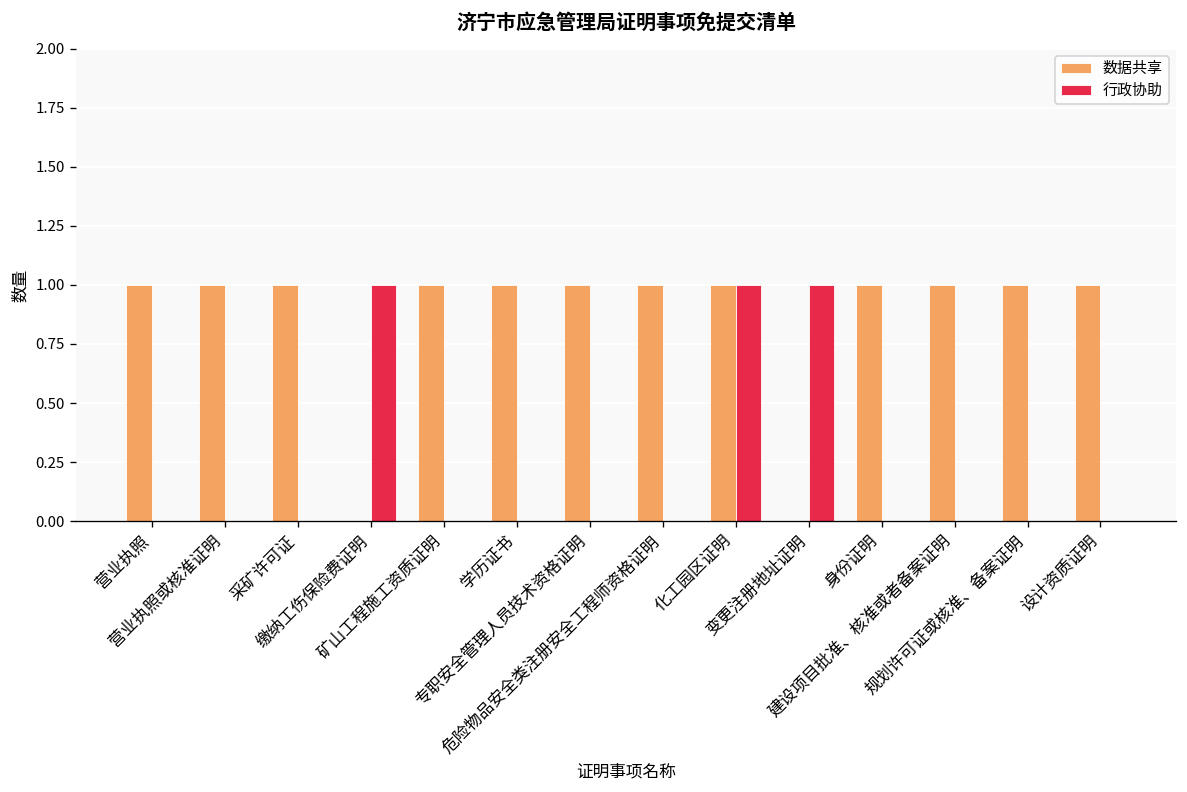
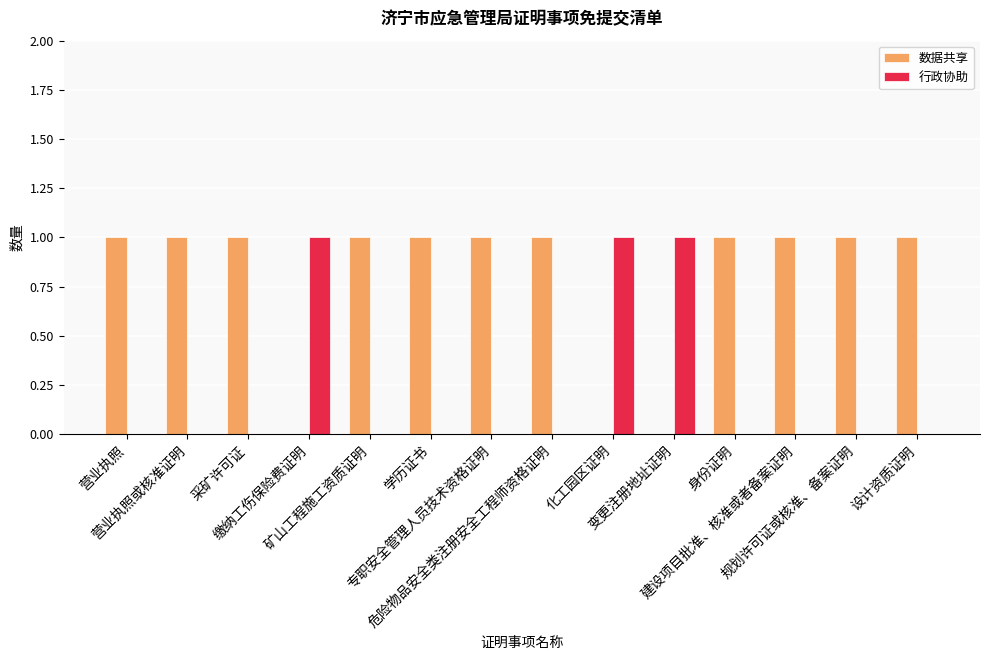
数据共享, 化工园区证明: 1 -> 0
